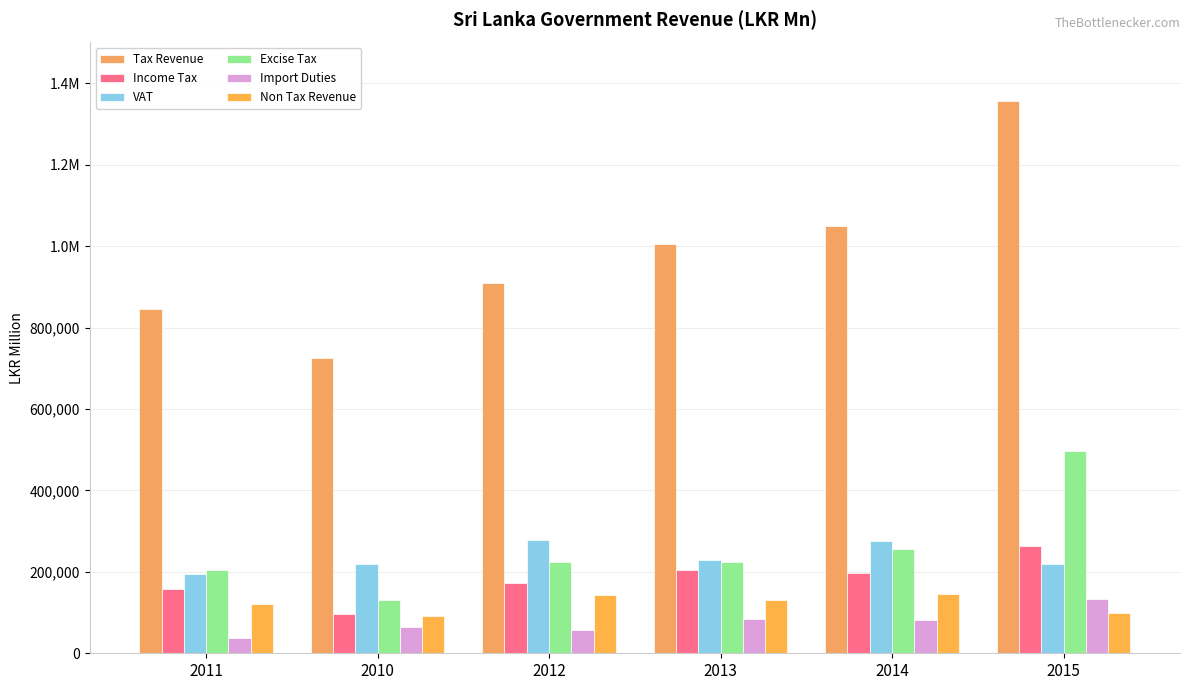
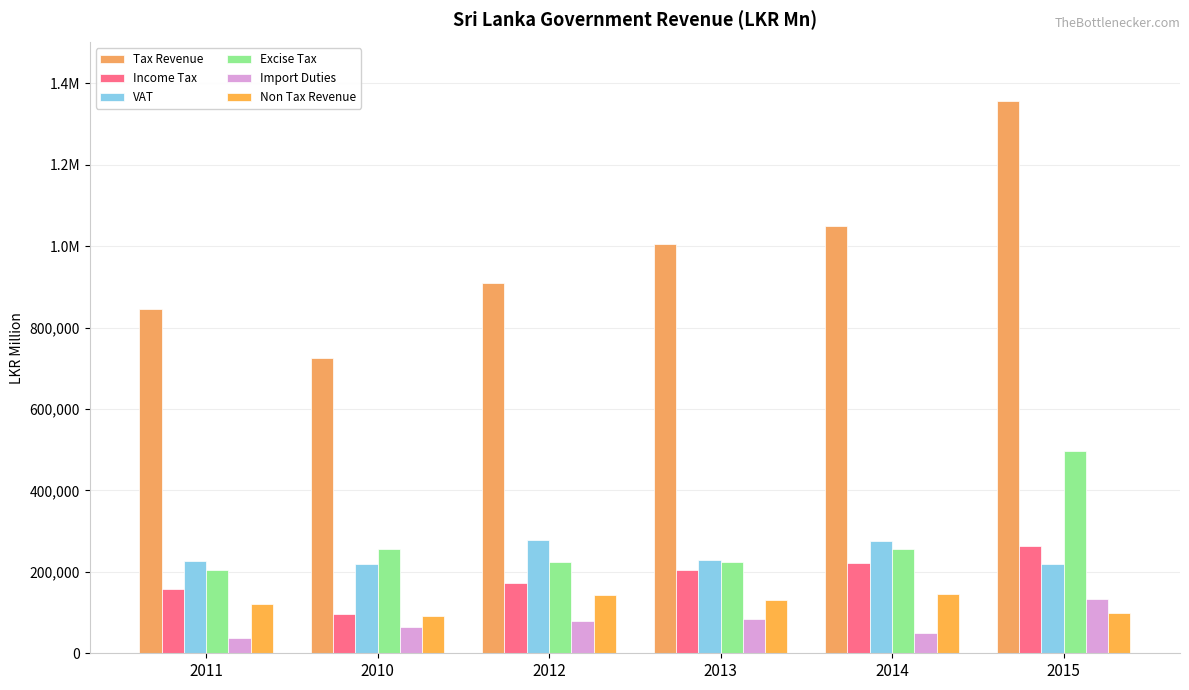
VAT, 2011: 200,000 -> 230,000
Excise Tax, 2010: 130,000 -> 260,000
Import Duties, 2012: 60,000 -> 80,000
Income Tax, 2014: 200,000 -> 220,000
Import Duties, 2014: 80,000 -> 50,000
